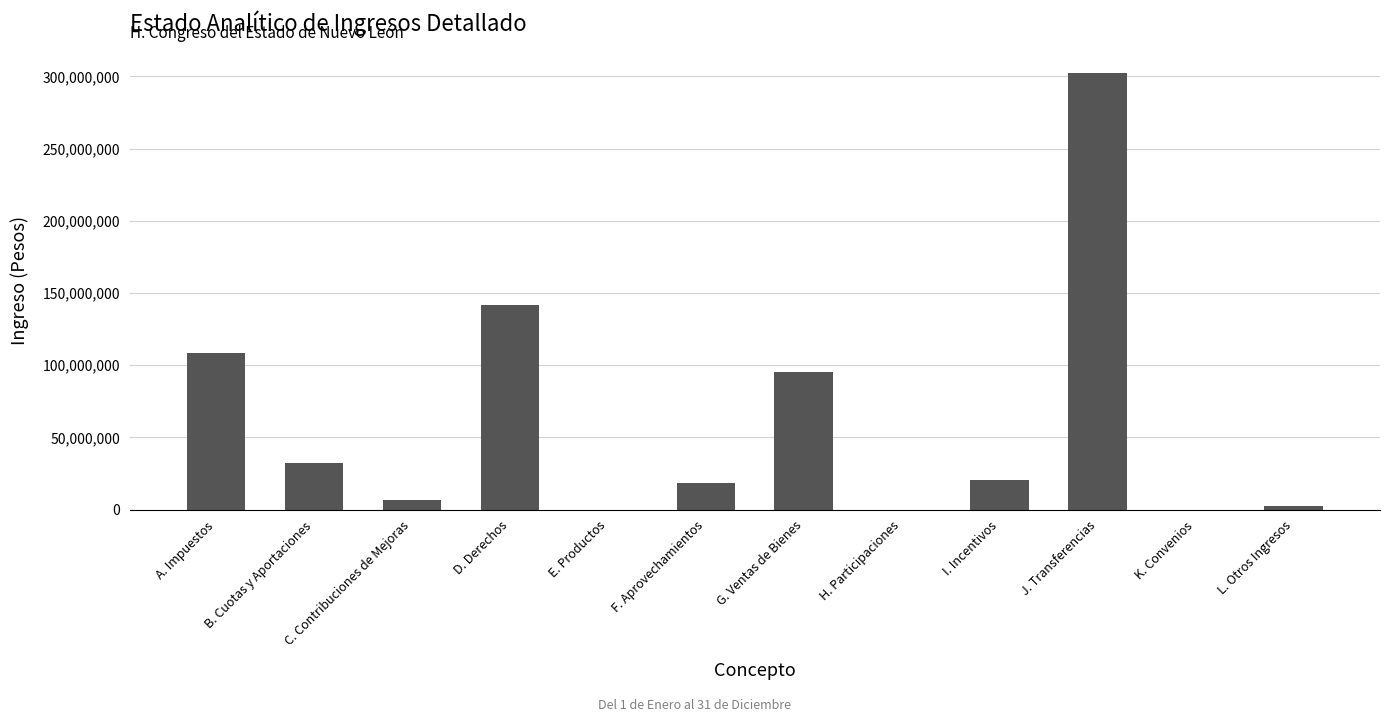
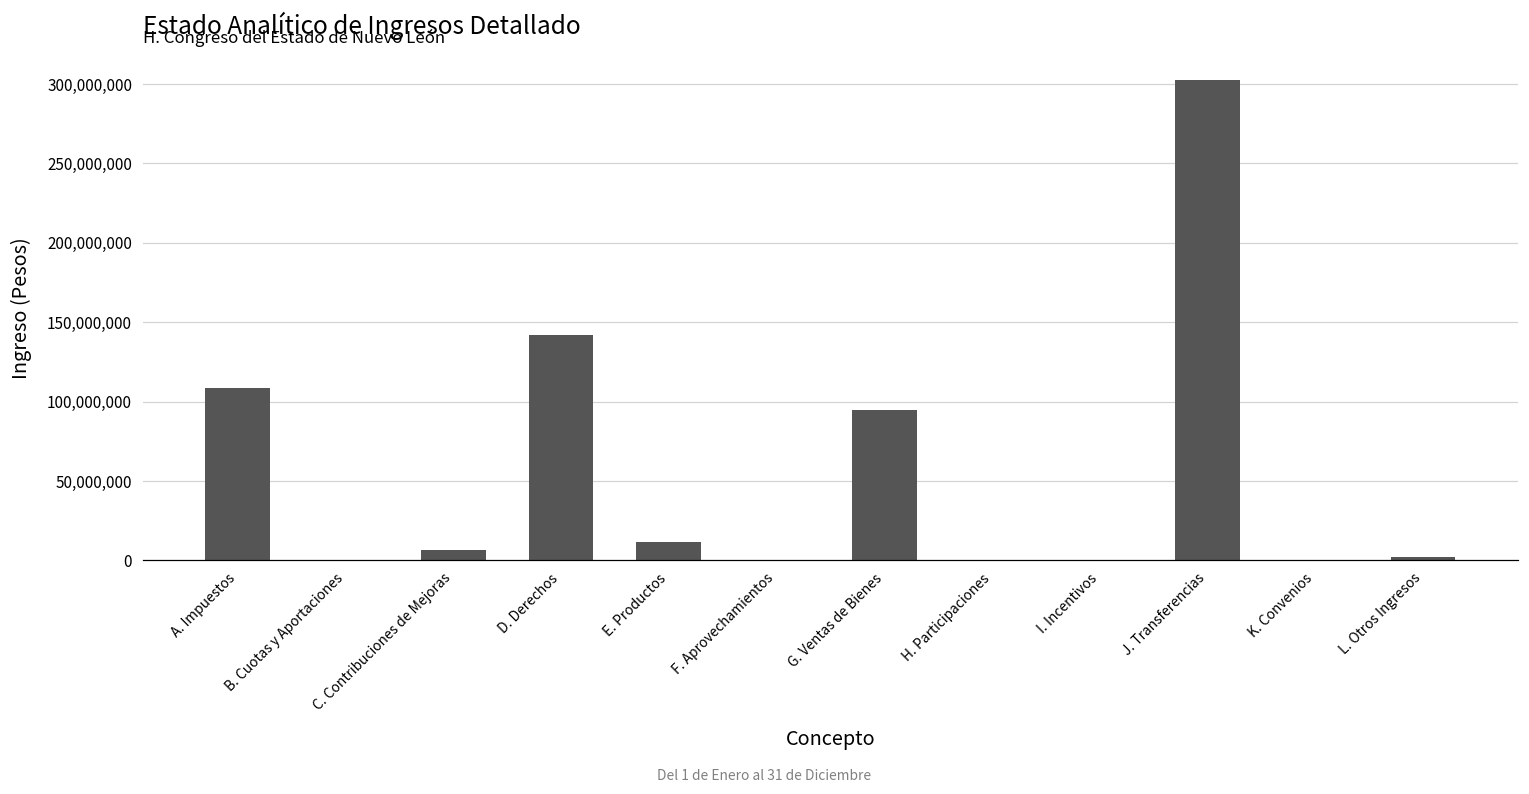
B. Cuotas y Aportaciones: 32,000,000 -> 0
E. Productos: 0 -> 11,000,000
F. Aprovechamientos: 18,000,000 -> 0
I. Incentivos: 20,000,000 -> 0
